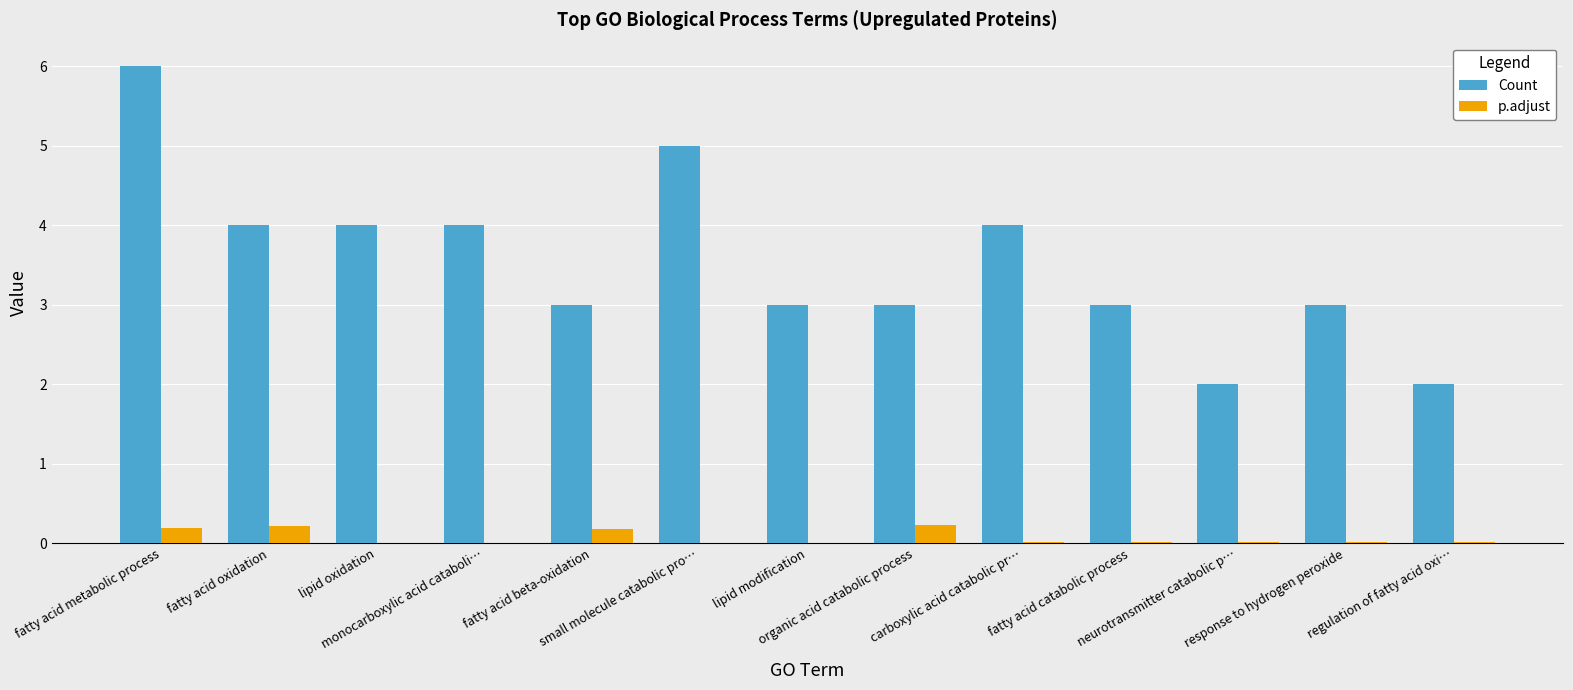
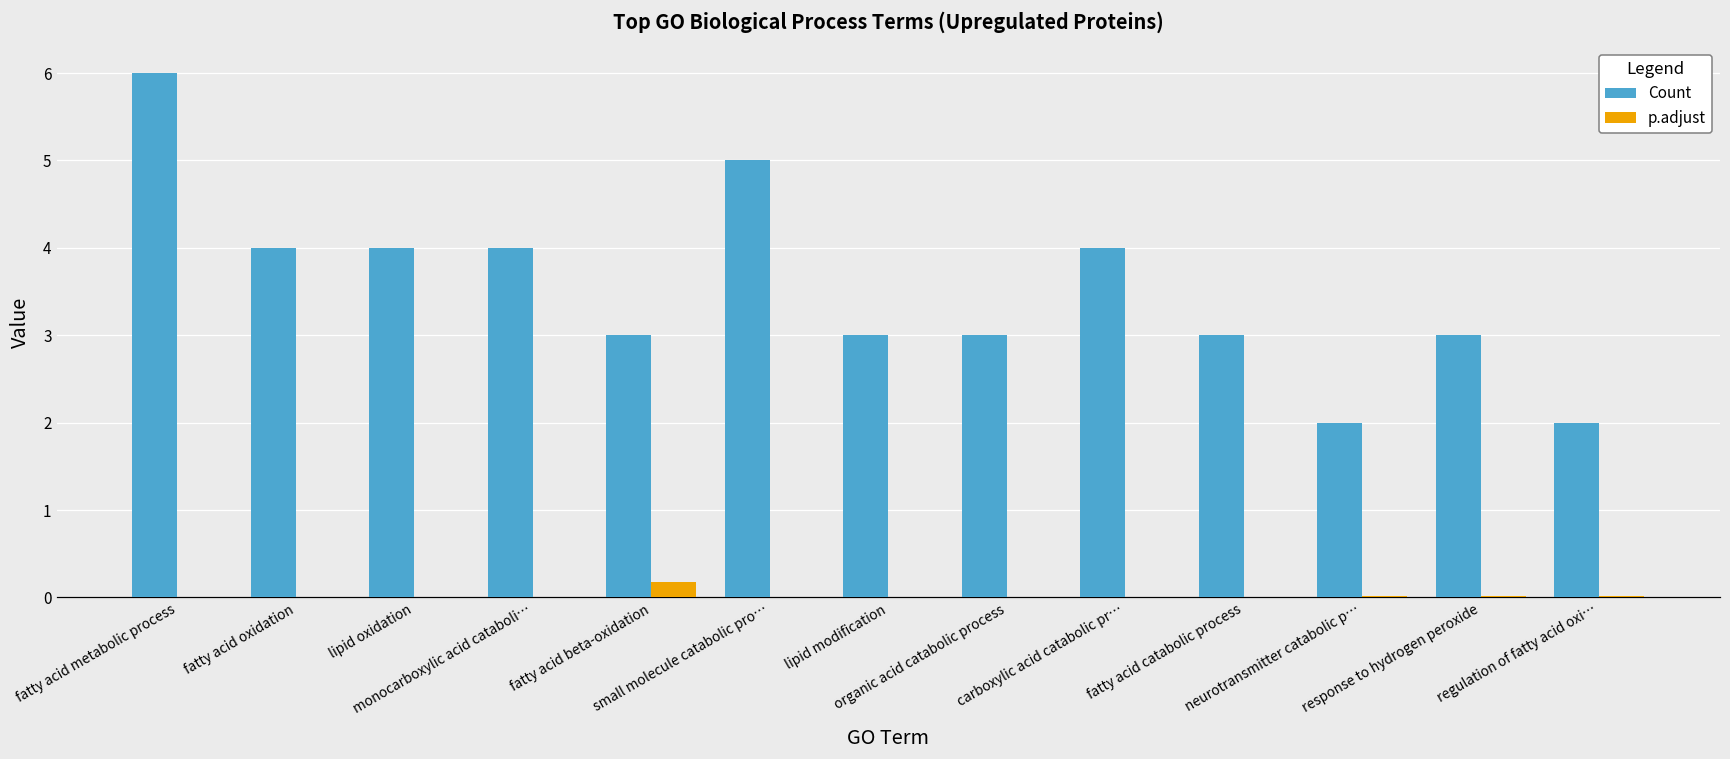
p.adjust, fatty acid metabolic process: 0.2 -> 0.0
p.adjust, fatty acid oxidation: 0.2 -> 0.0
p.adjust, organic acid catabolic process: 0.2 -> 0.0
